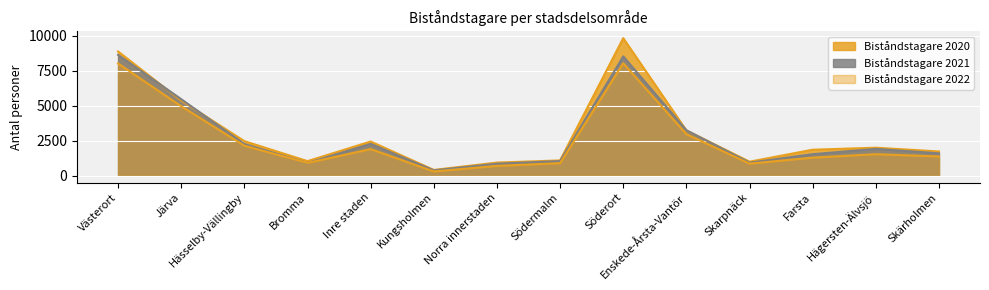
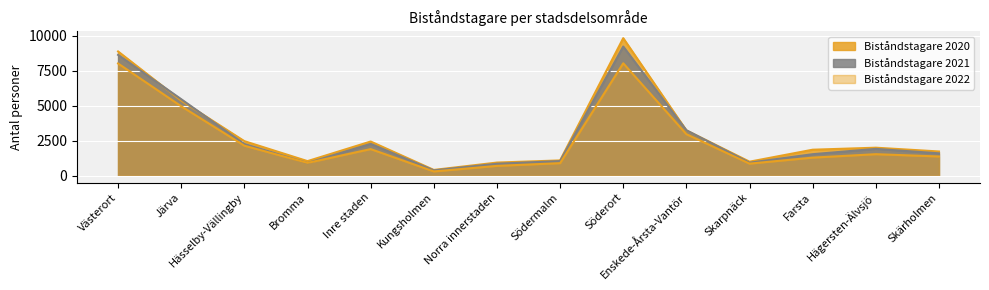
Biståndstagare 2021, Söderort: 8500 -> 9200
